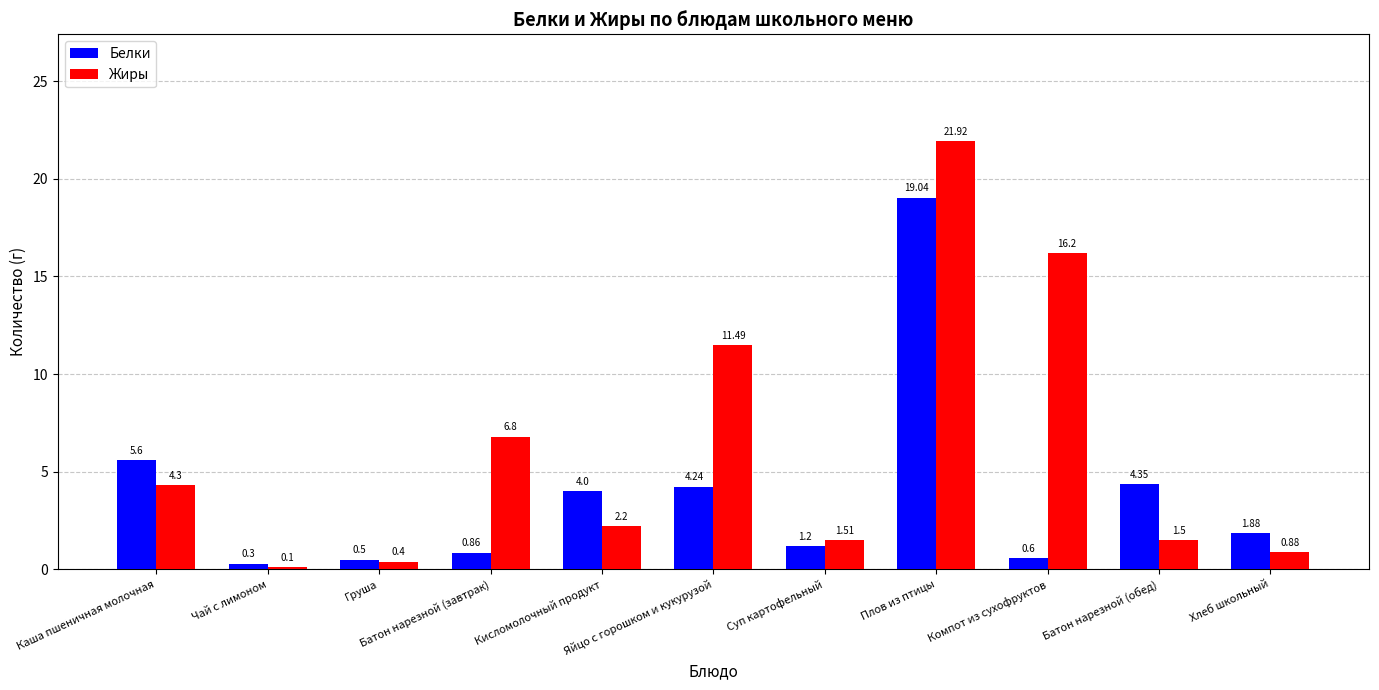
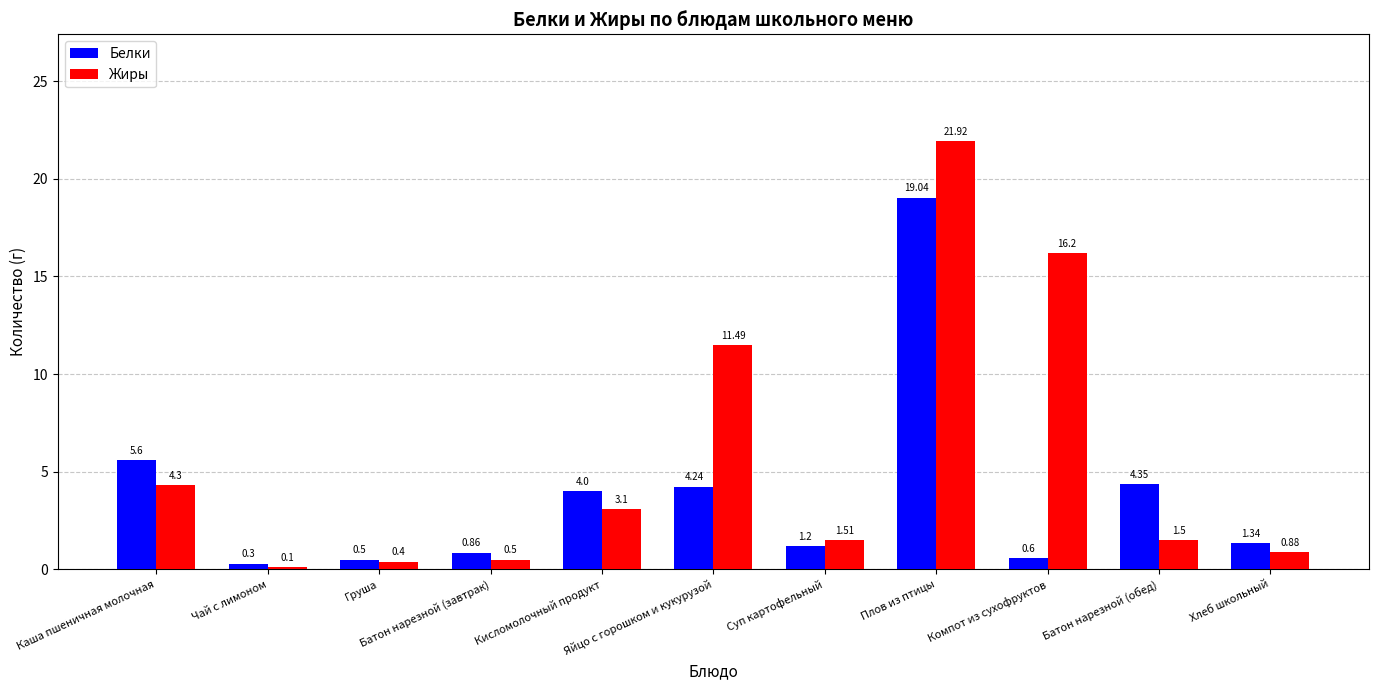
Жиры, Батон нарезной (завтрак): 6.8 -> 0.5
Жиры, Кисломолочный продукт: 2.2 -> 3.1
Белки, Хлеб школьный: 1.88 -> 1.34
